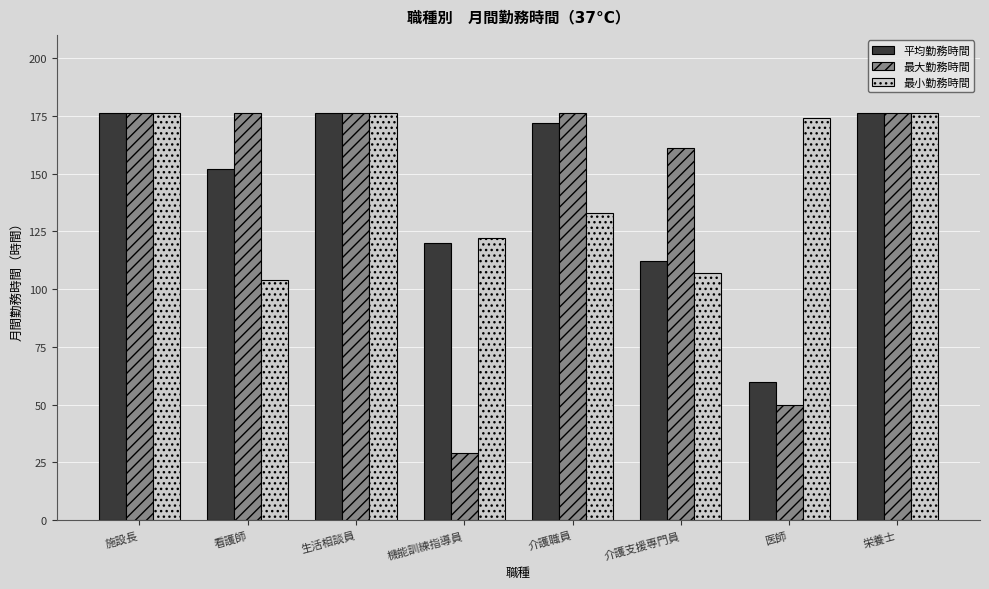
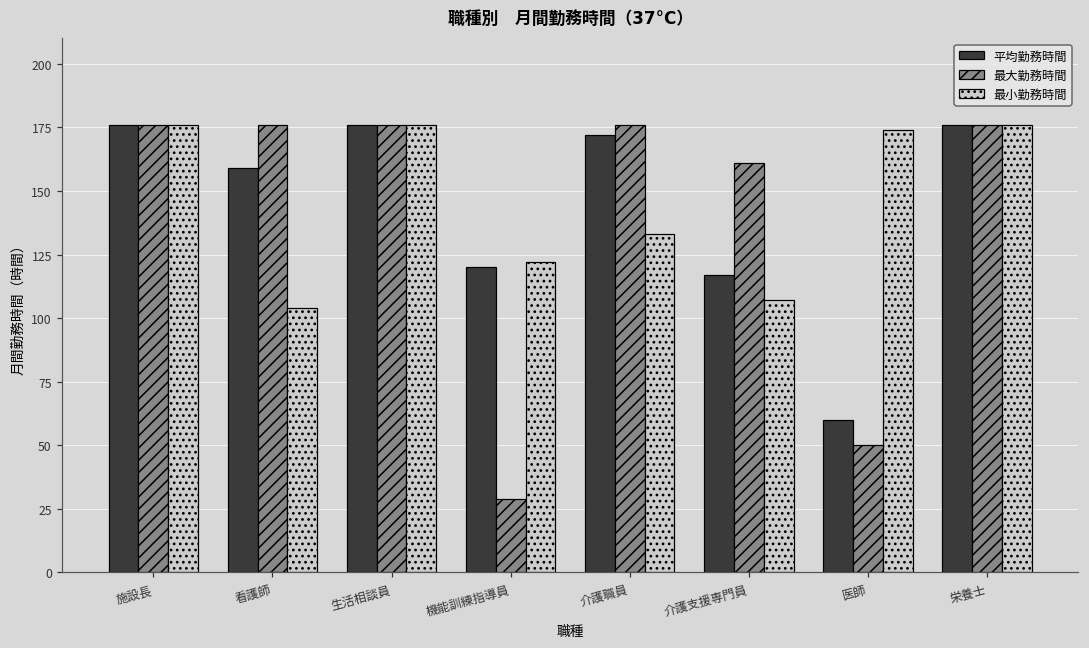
平均勤務時間, 看護師: 152 -> 159
平均勤務時間, 介護支援専門員: 112 -> 117
